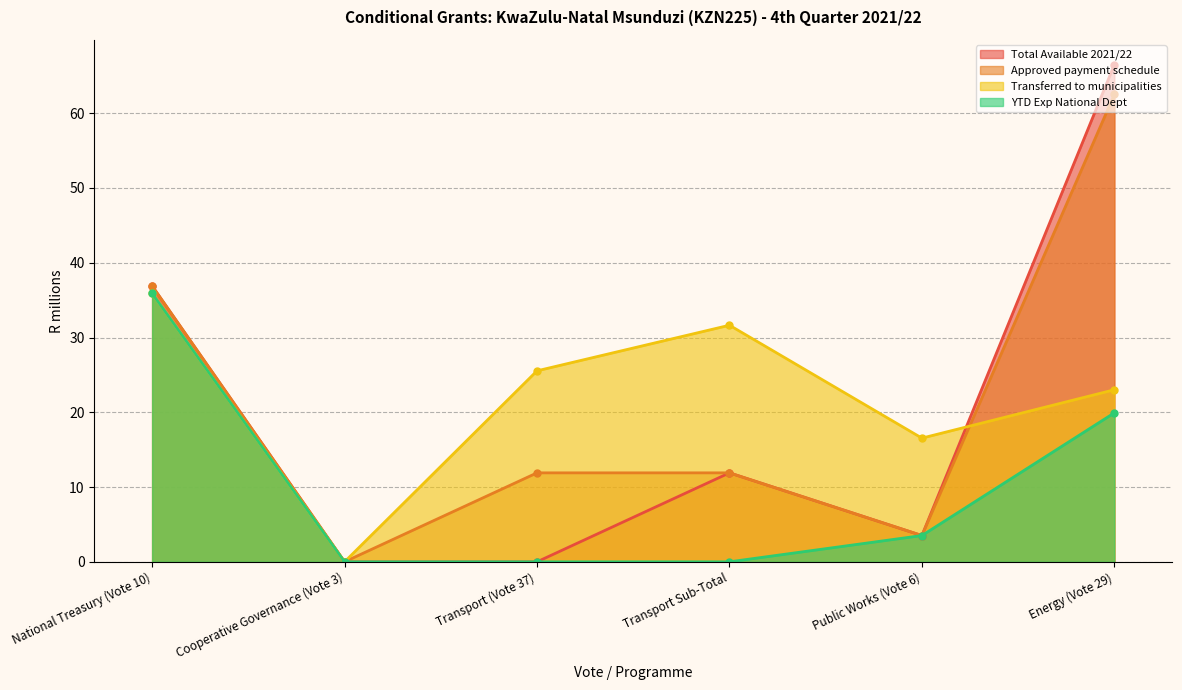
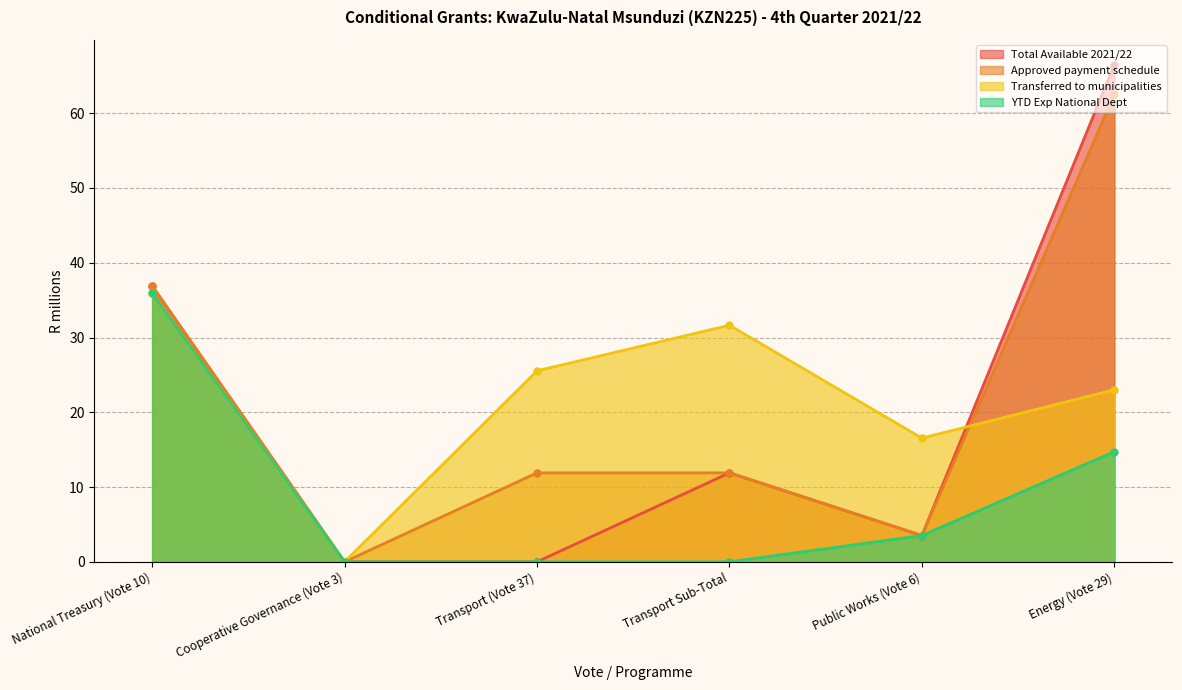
YTD Exp National Dept, Energy (Vote 29): 20 -> 15
